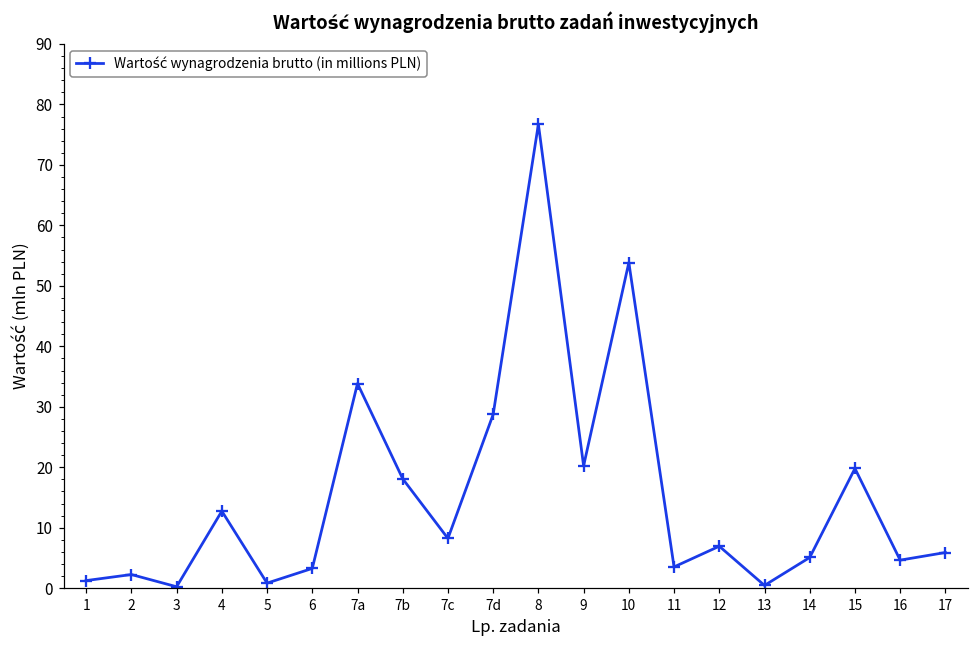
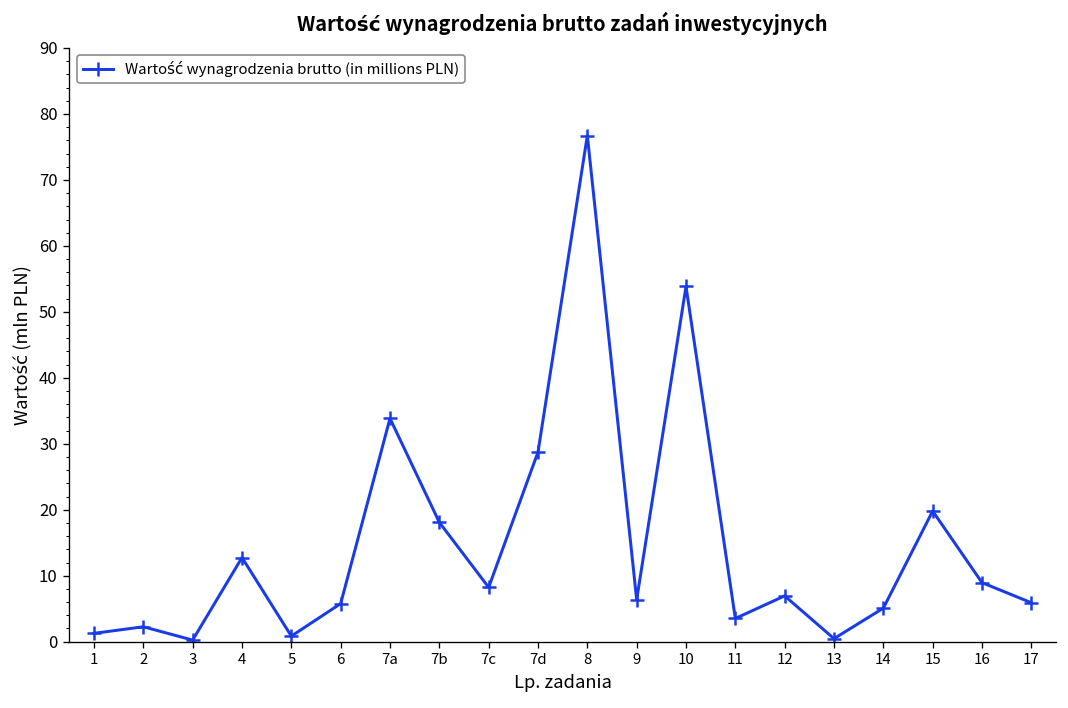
6: 3 -> 6
9: 20 -> 6
16: 5 -> 9
